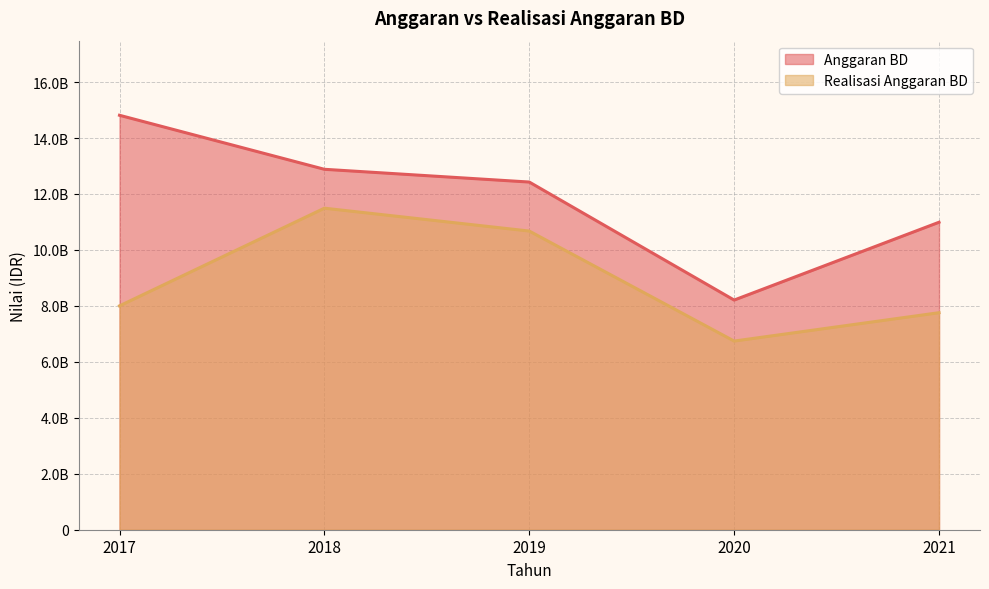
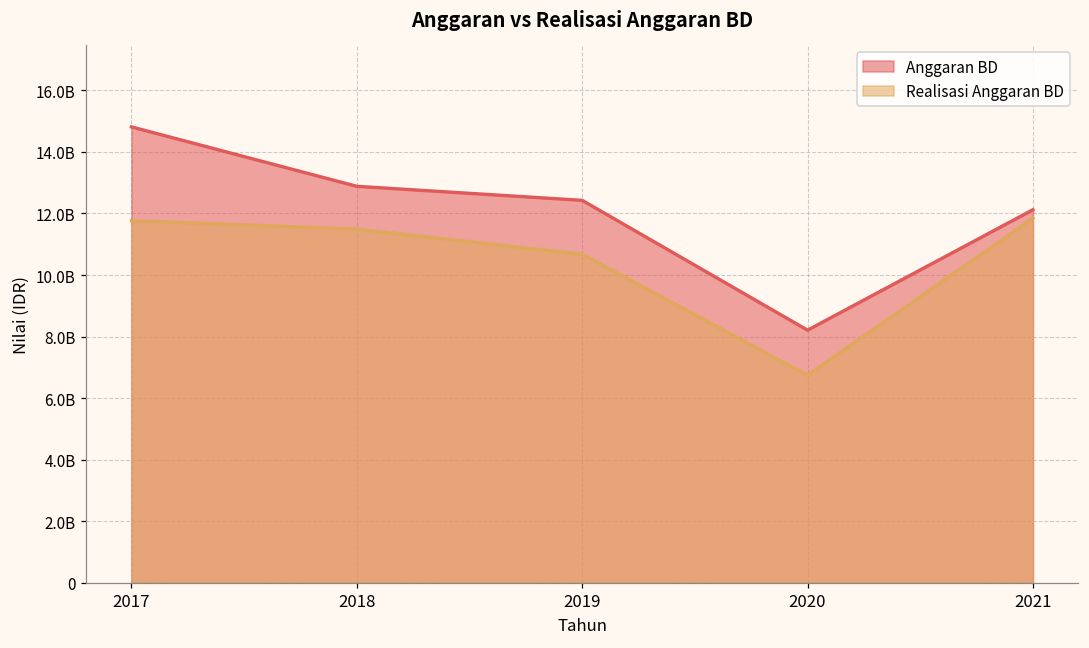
Realisasi Anggaran BD, 2017: 8000000000 -> 11800000000
Anggaran BD, 2021: 11000000000 -> 12100000000
Realisasi Anggaran BD, 2021: 7800000000 -> 11900000000
